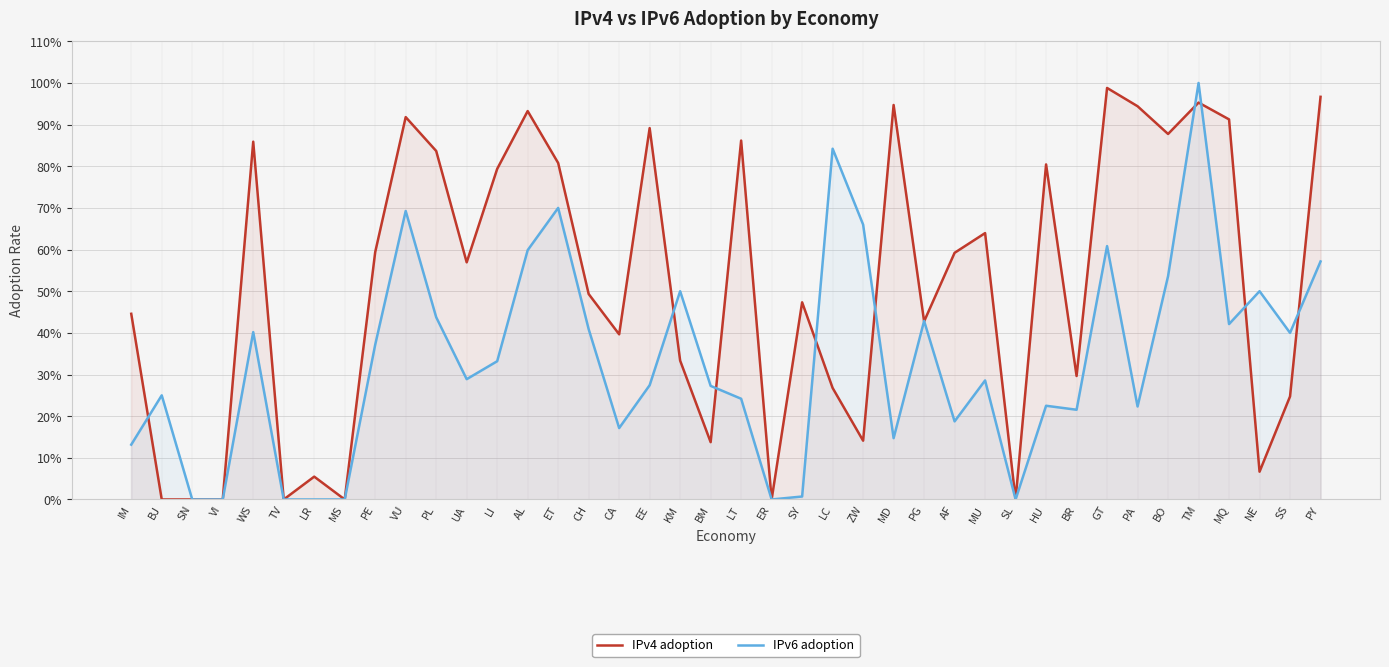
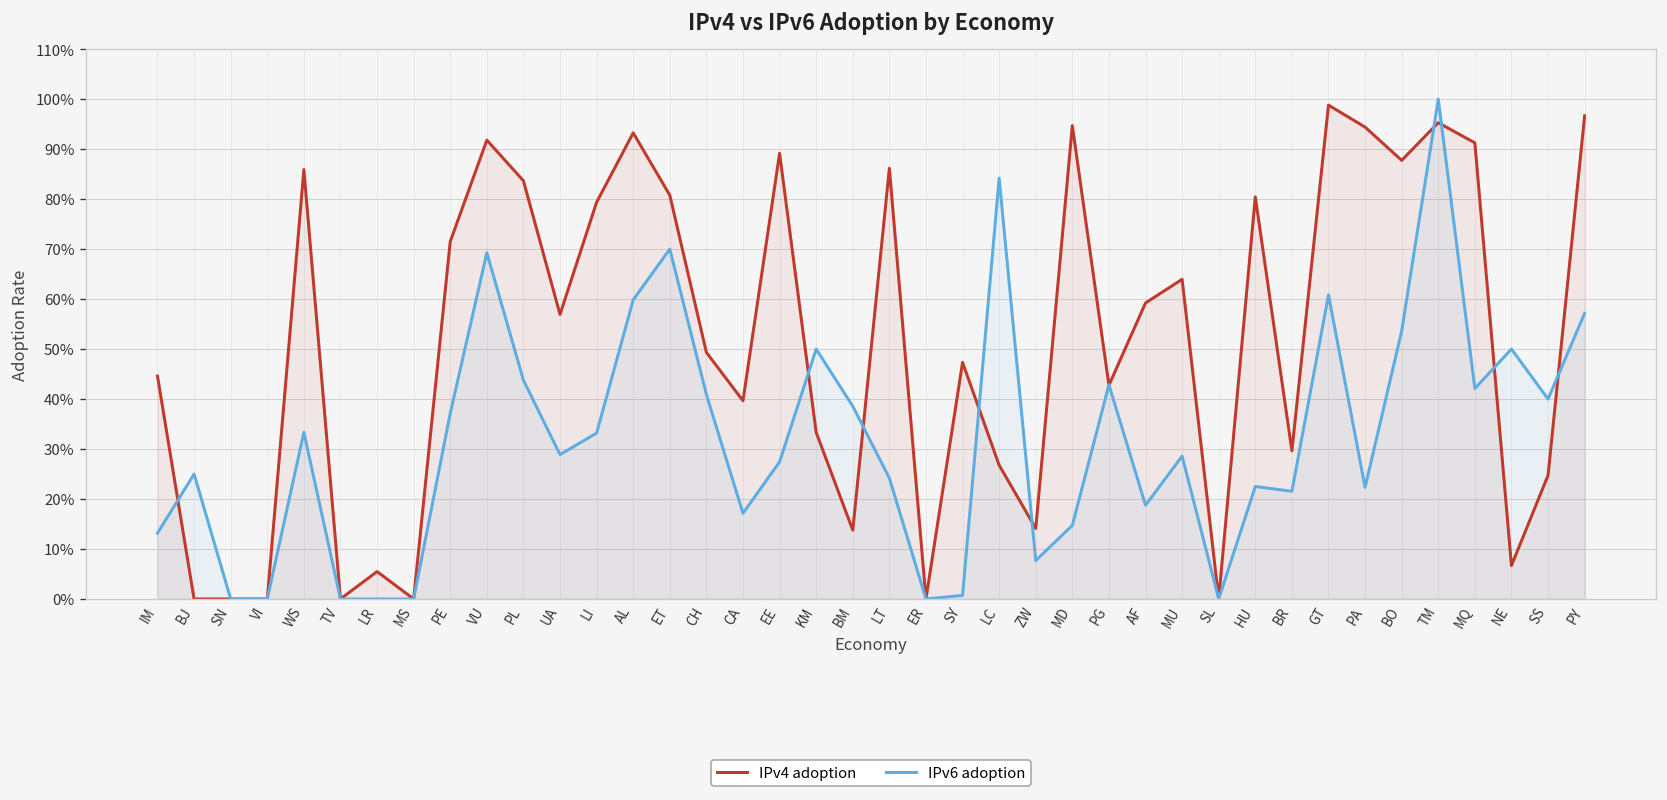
IPv6 adoption, WS: 40% -> 33%
IPv4 adoption, PE: 59% -> 72%
IPv6 adoption, BM: 27% -> 39%
IPv6 adoption, ZW: 66% -> 8%
